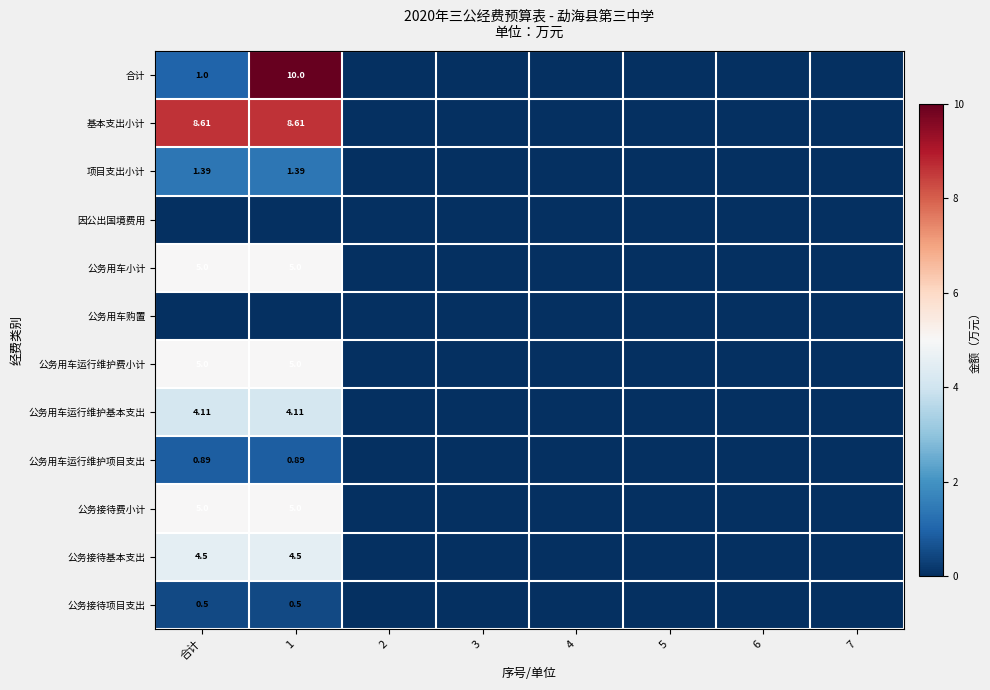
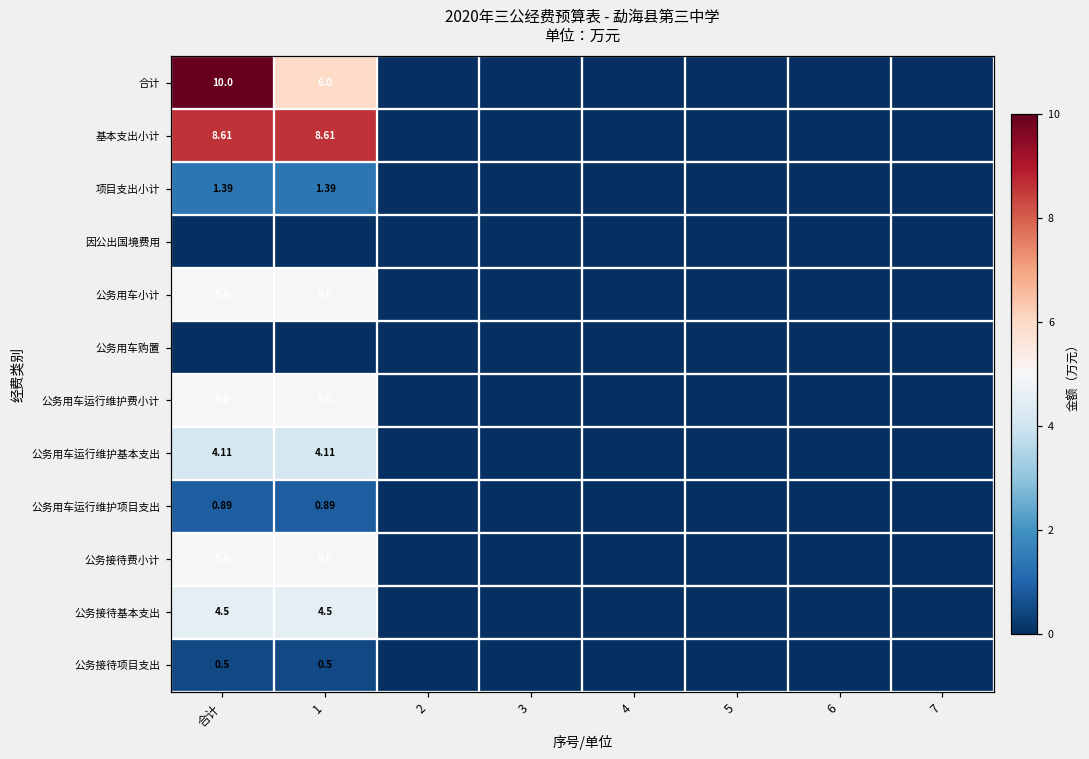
合计, 合计: 1.0 -> 10.0
合计, 1: 10.0 -> 6.0
